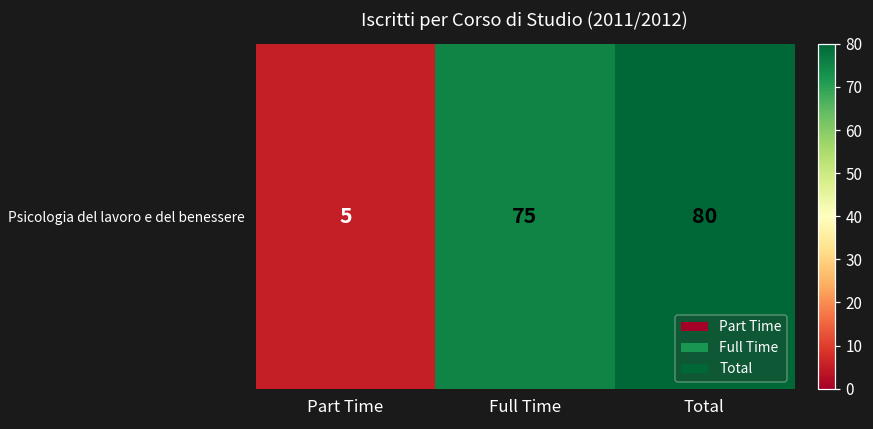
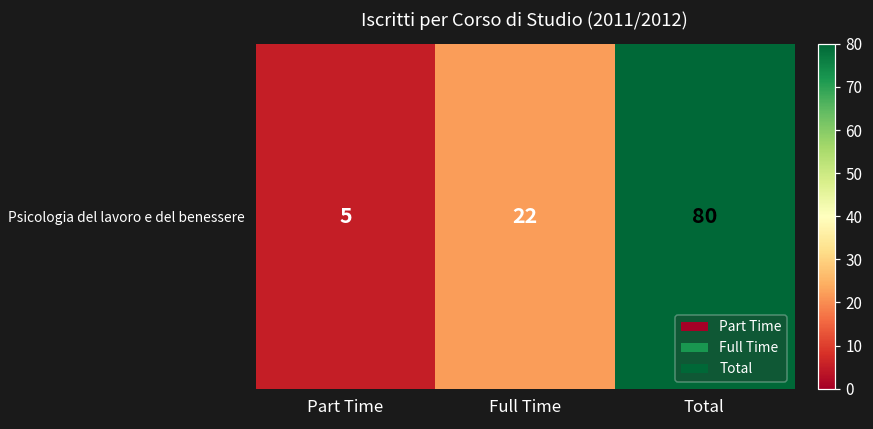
Psicologia del lavoro e del benessere, Full Time: 75 -> 22
